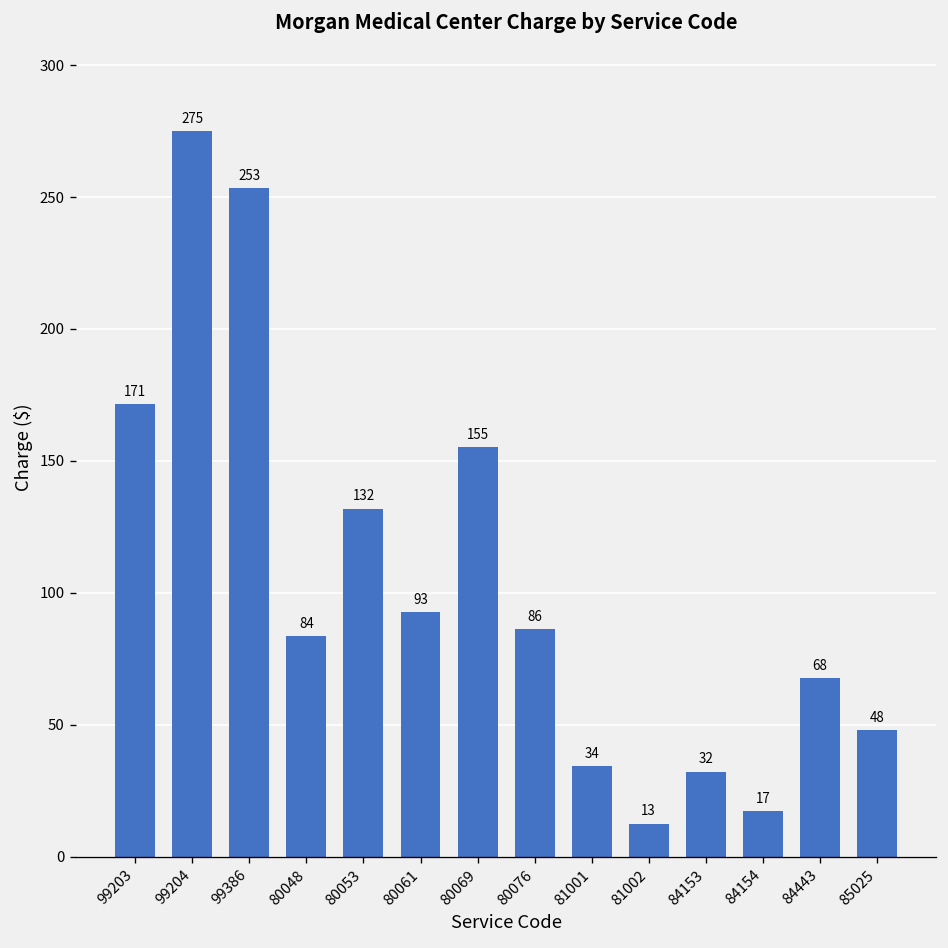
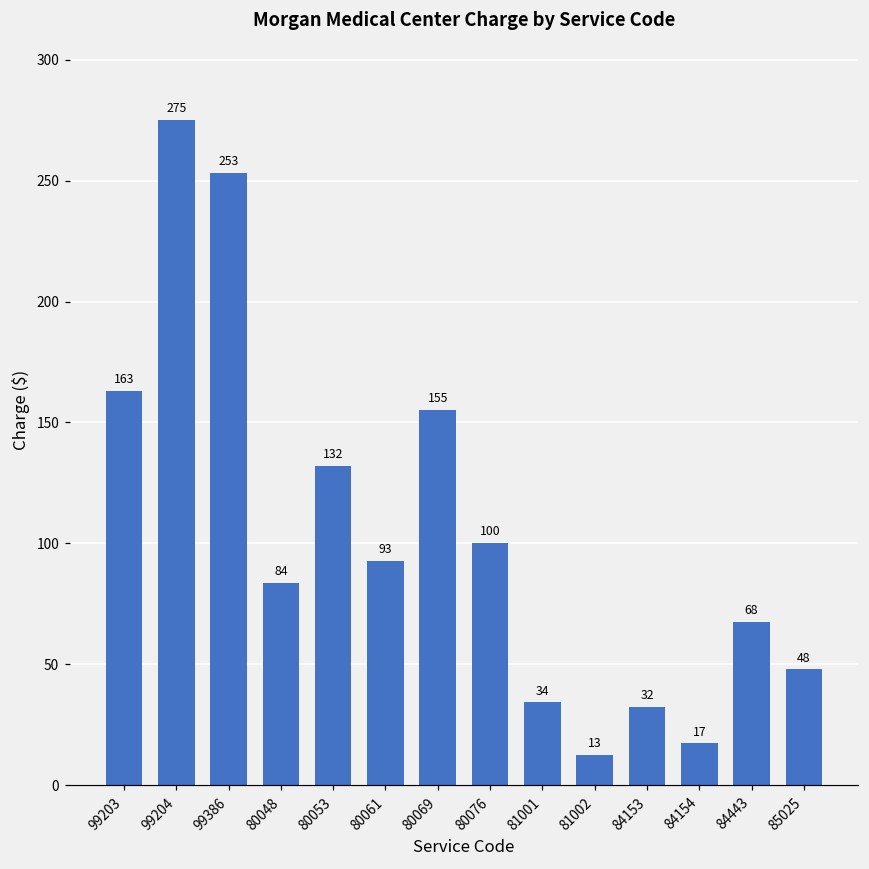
99203: 171 -> 163
80076: 86 -> 100
